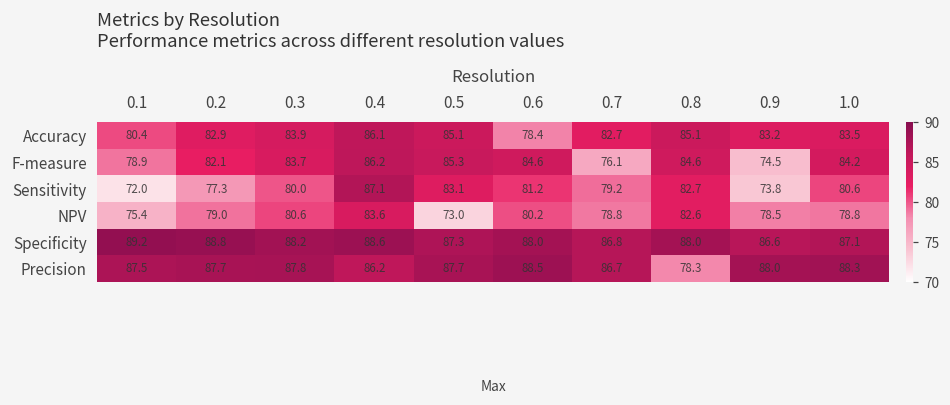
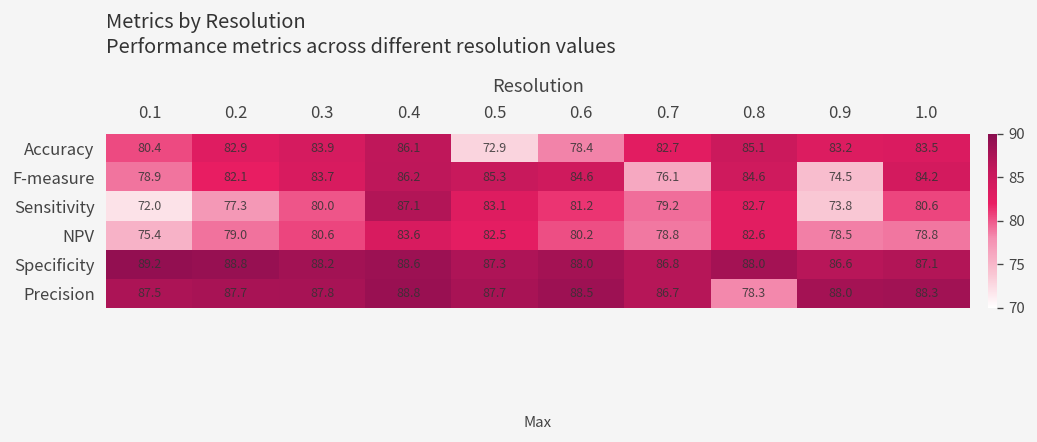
Accuracy, 0.5: 85.1 -> 72.9
NPV, 0.5: 73.0 -> 82.5
Precision, 0.4: 86.2 -> 88.8
